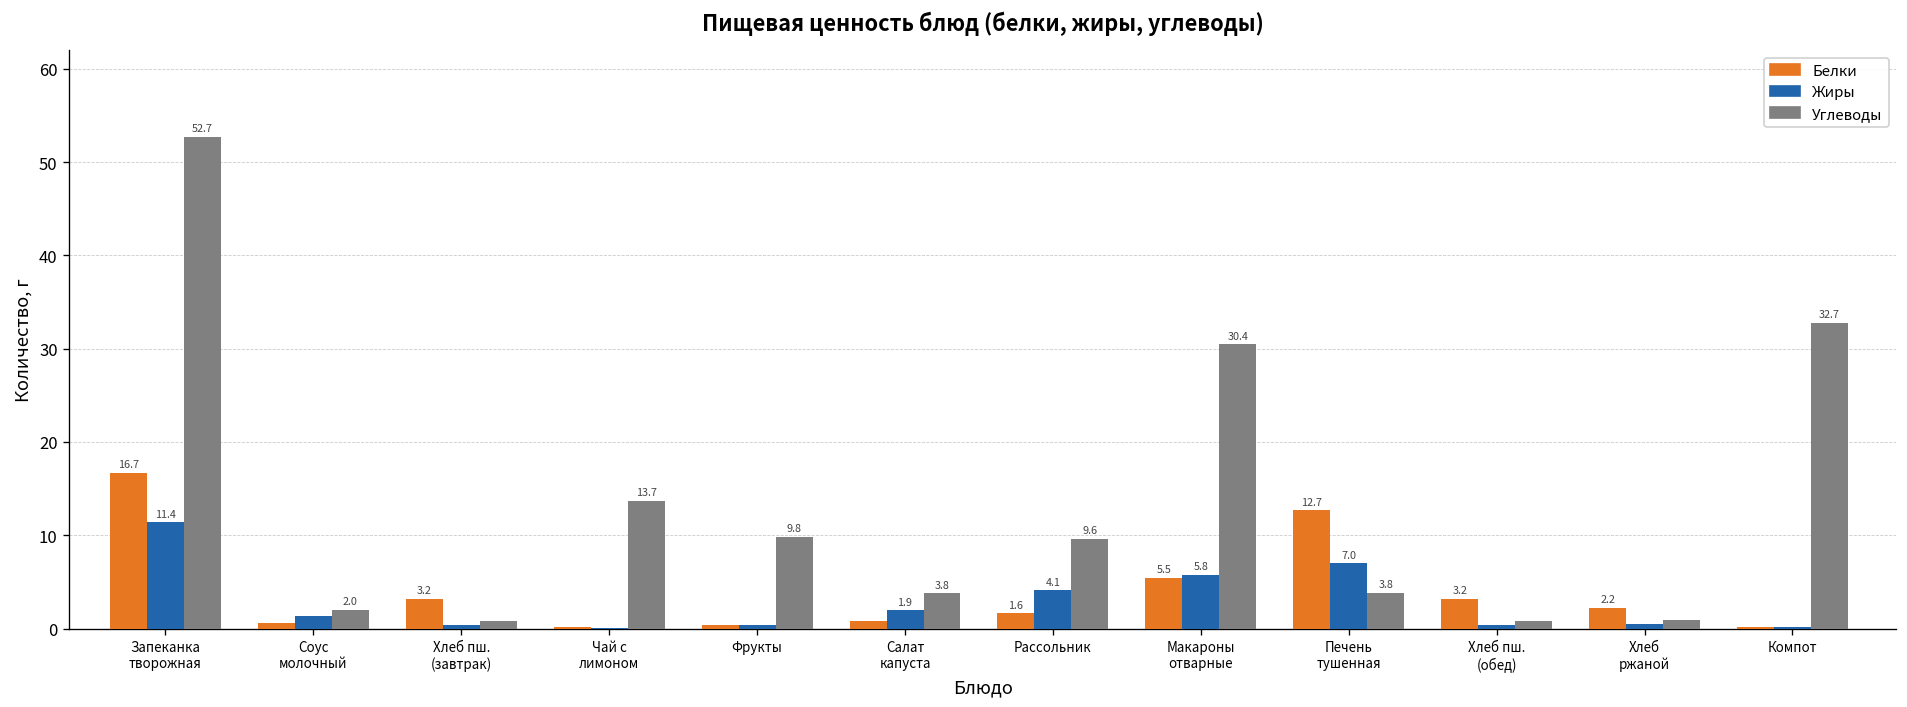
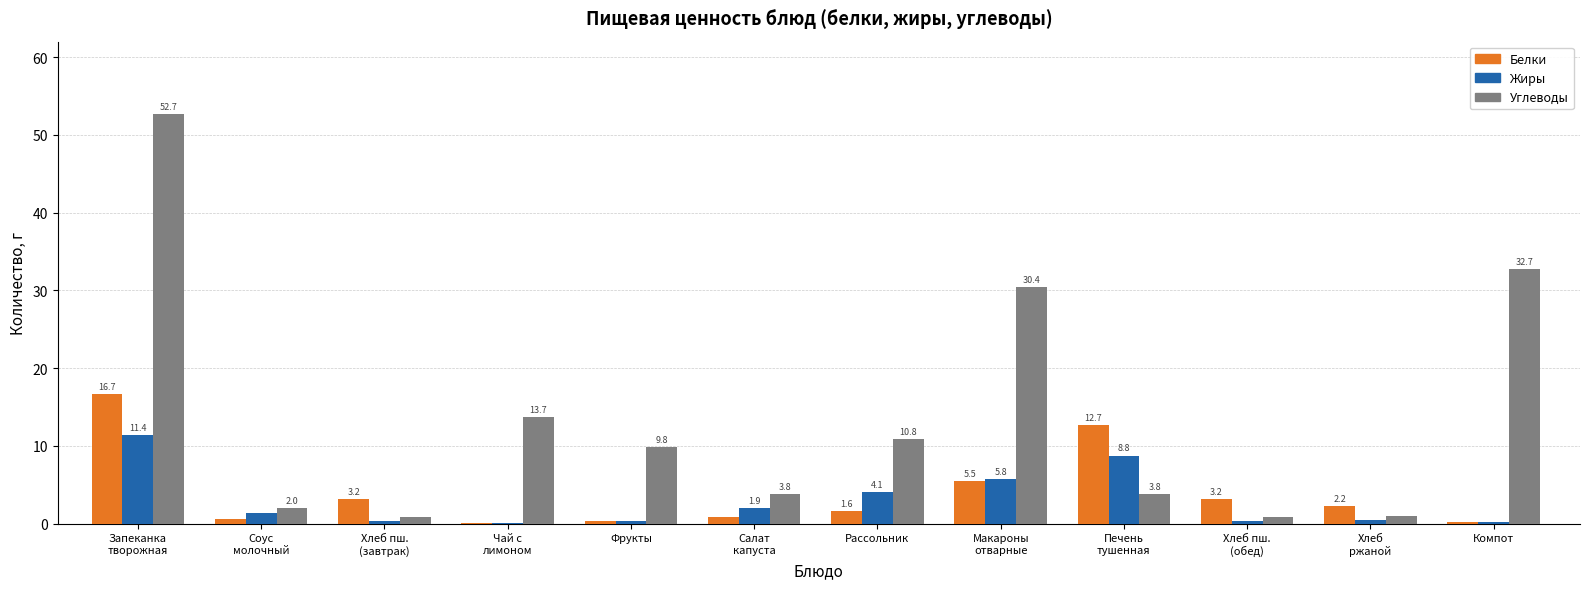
Углеводы, Рассольник: 9.6 -> 10.8
Жиры, Печень тушенная: 7.0 -> 8.8
